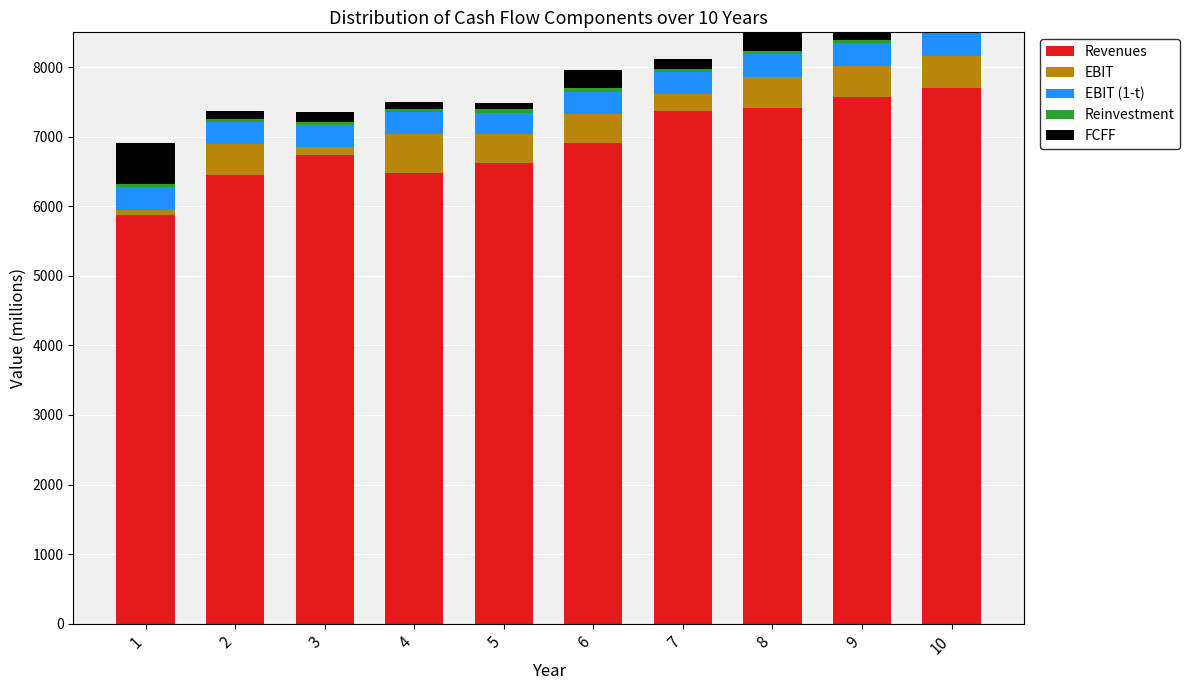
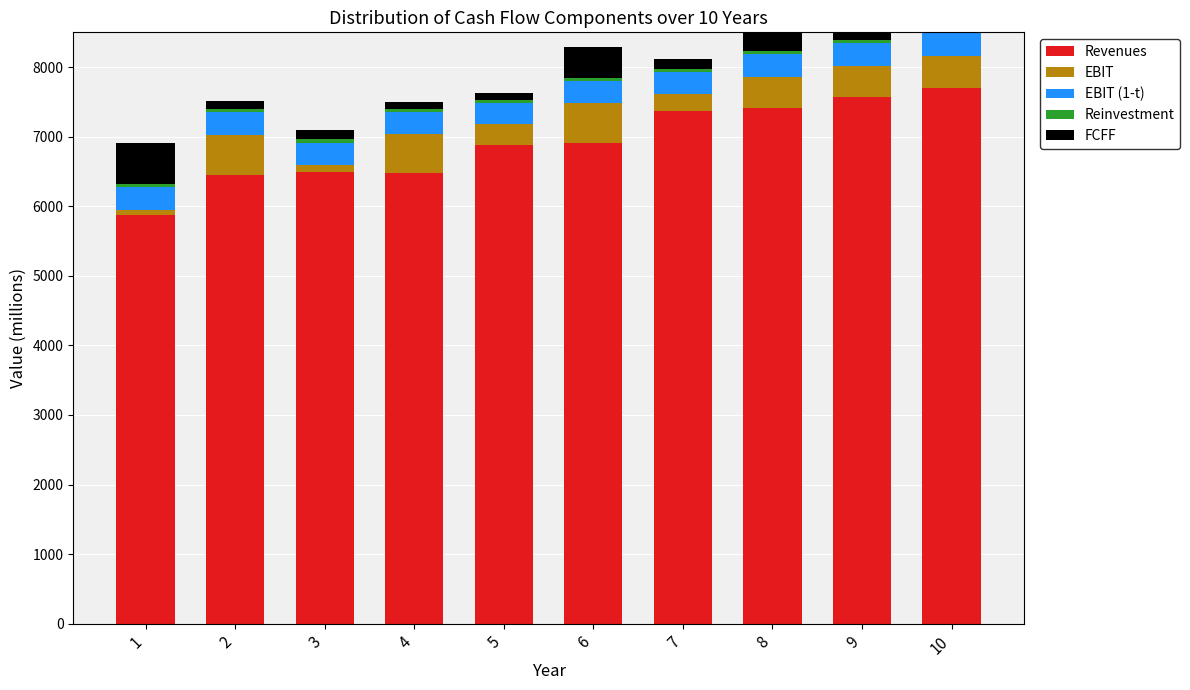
EBIT, 2: 400 -> 600
Revenues, 3: 6700 -> 6500
Revenues, 5: 6600 -> 6900
EBIT, 5: 400 -> 300
EBIT, 6: 400 -> 600
FCFF, 6: 300 -> 400
